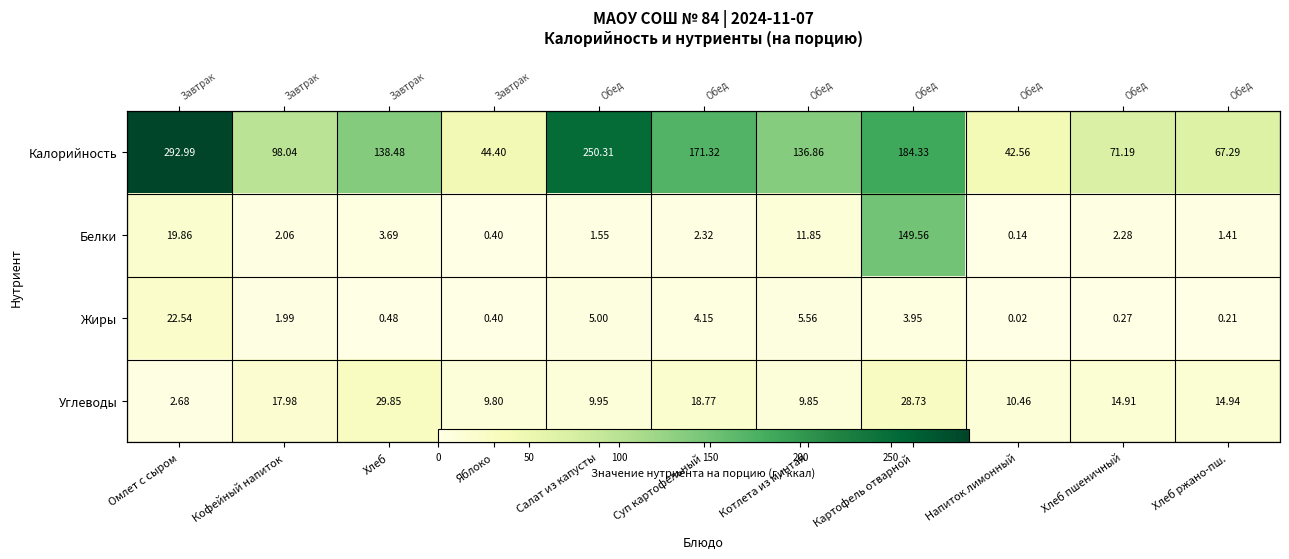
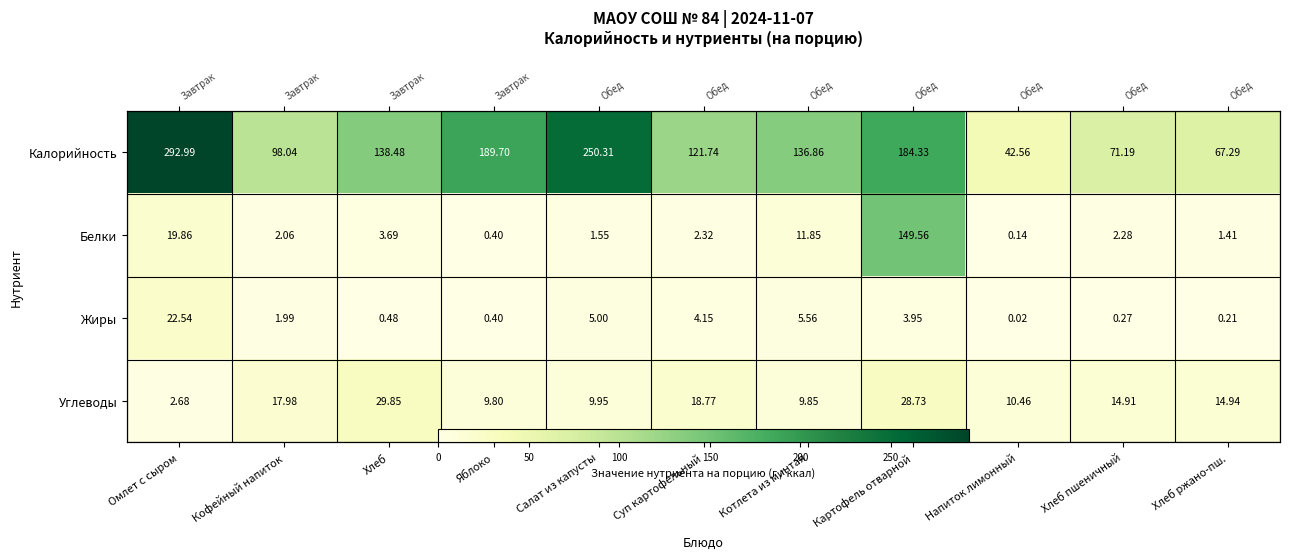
Калорийность, Яблоко: 44.40 -> 189.70
Калорийность, Суп картофельный: 171.32 -> 121.74
